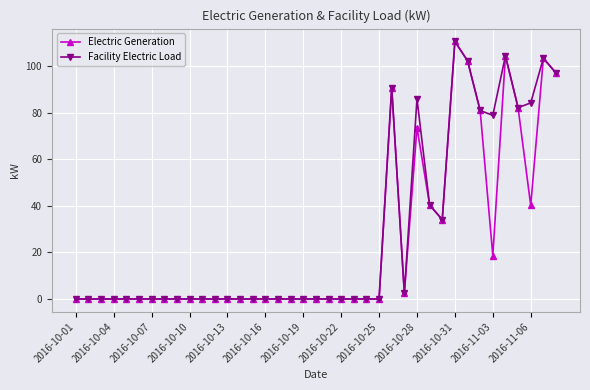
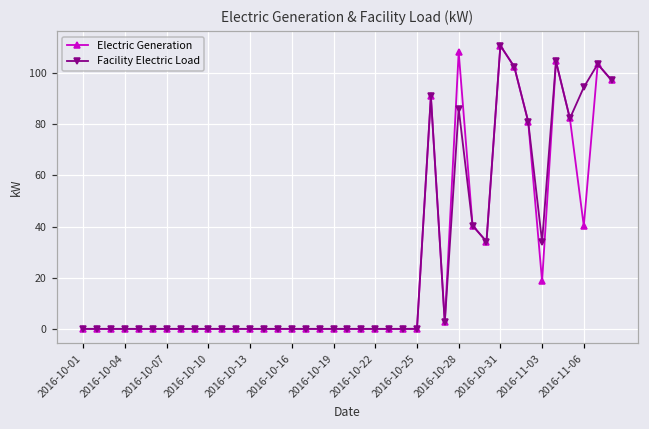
Electric Generation, 2016-10-28: 74 -> 108
Facility Electric Load, 2016-11-03: 79 -> 34
Facility Electric Load, 2016-11-06: 84 -> 94
